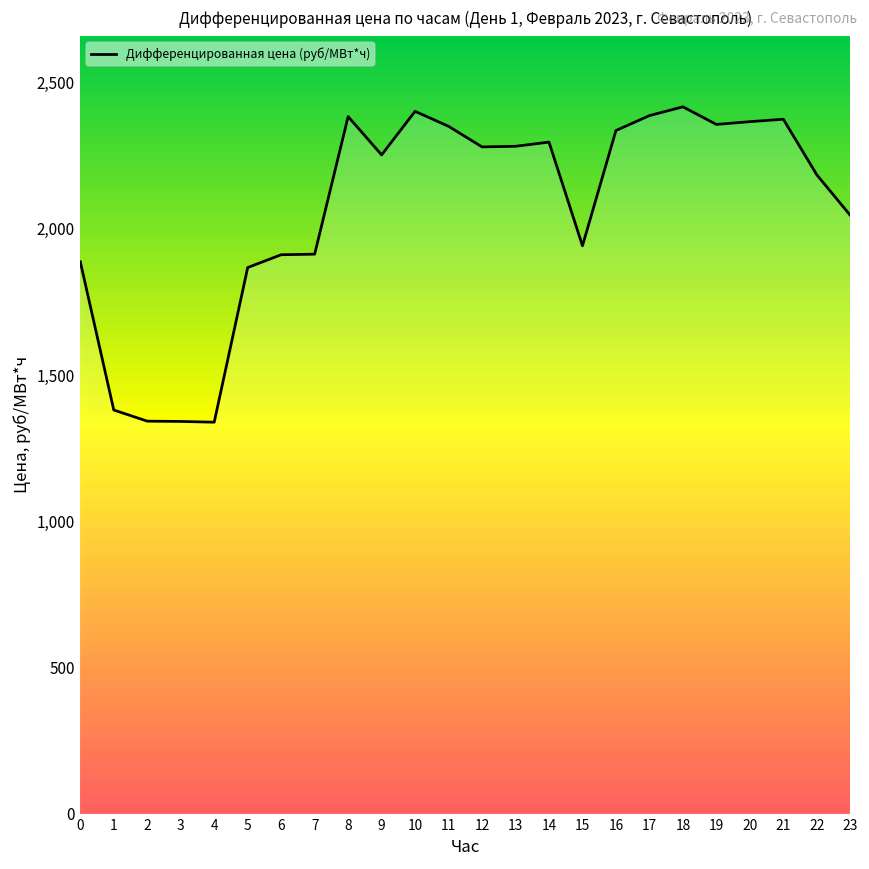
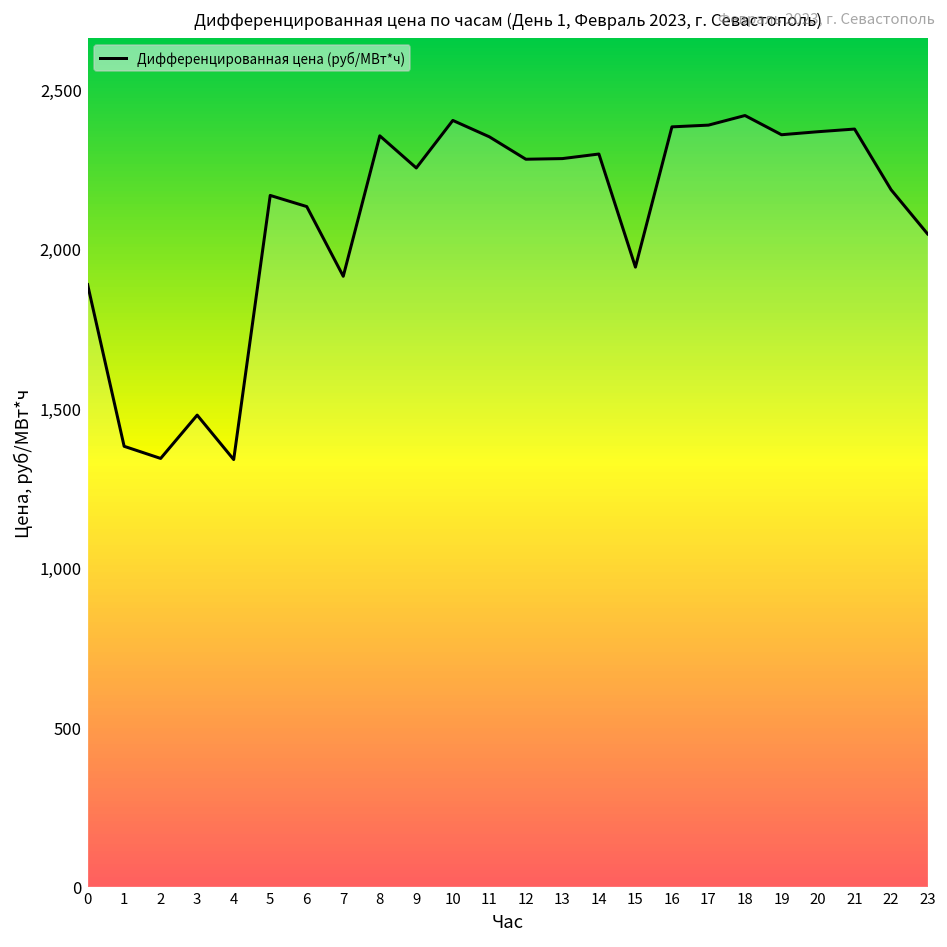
3: 1,340 -> 1,480
5: 1,870 -> 2,170
6: 1,910 -> 2,130
8: 2,380 -> 2,350
16: 2,340 -> 2,380
